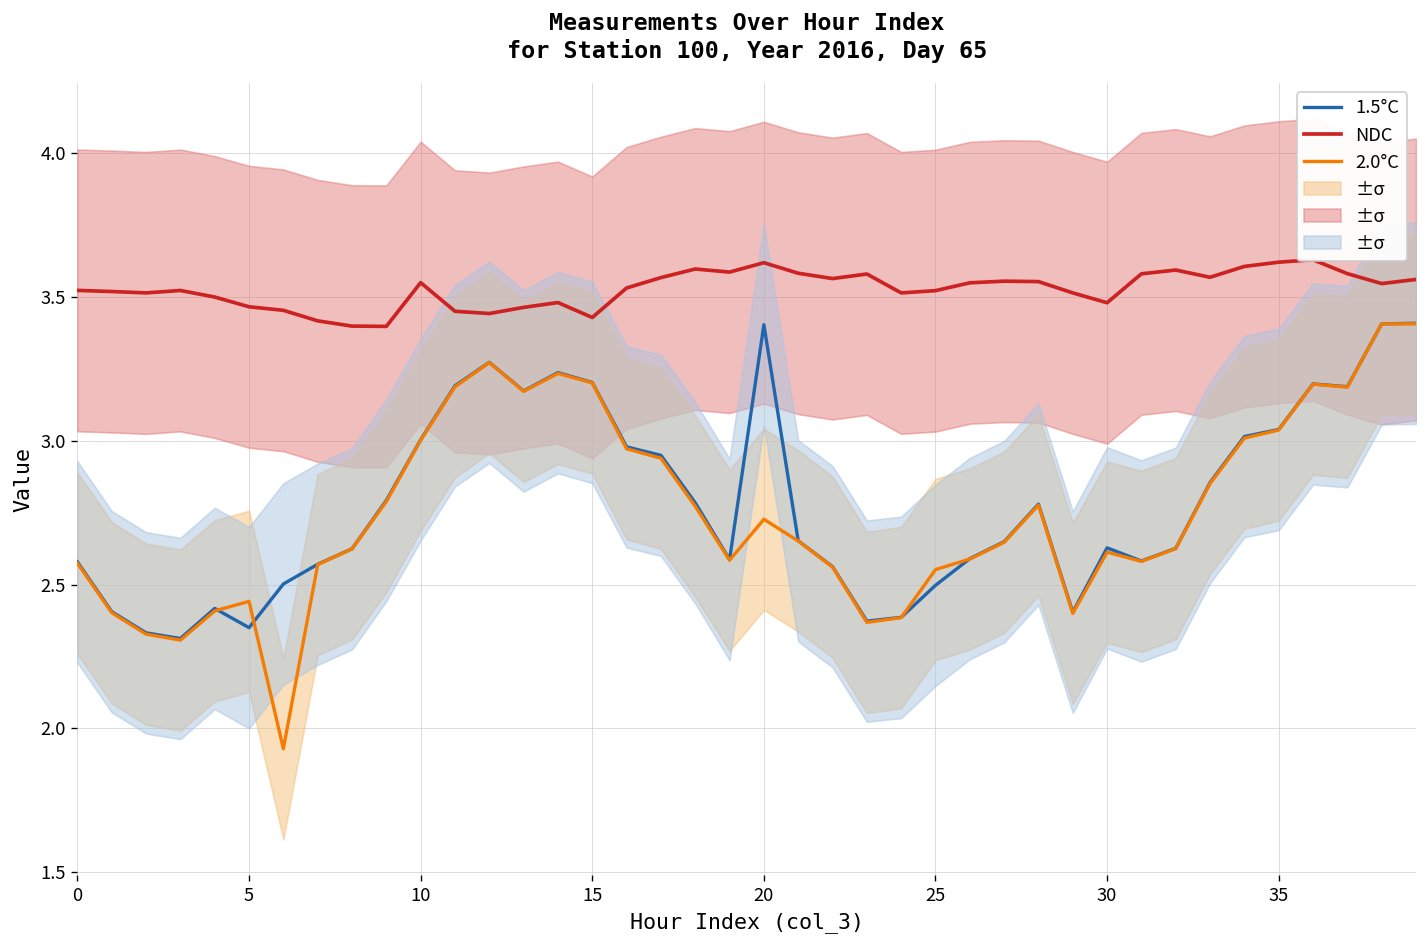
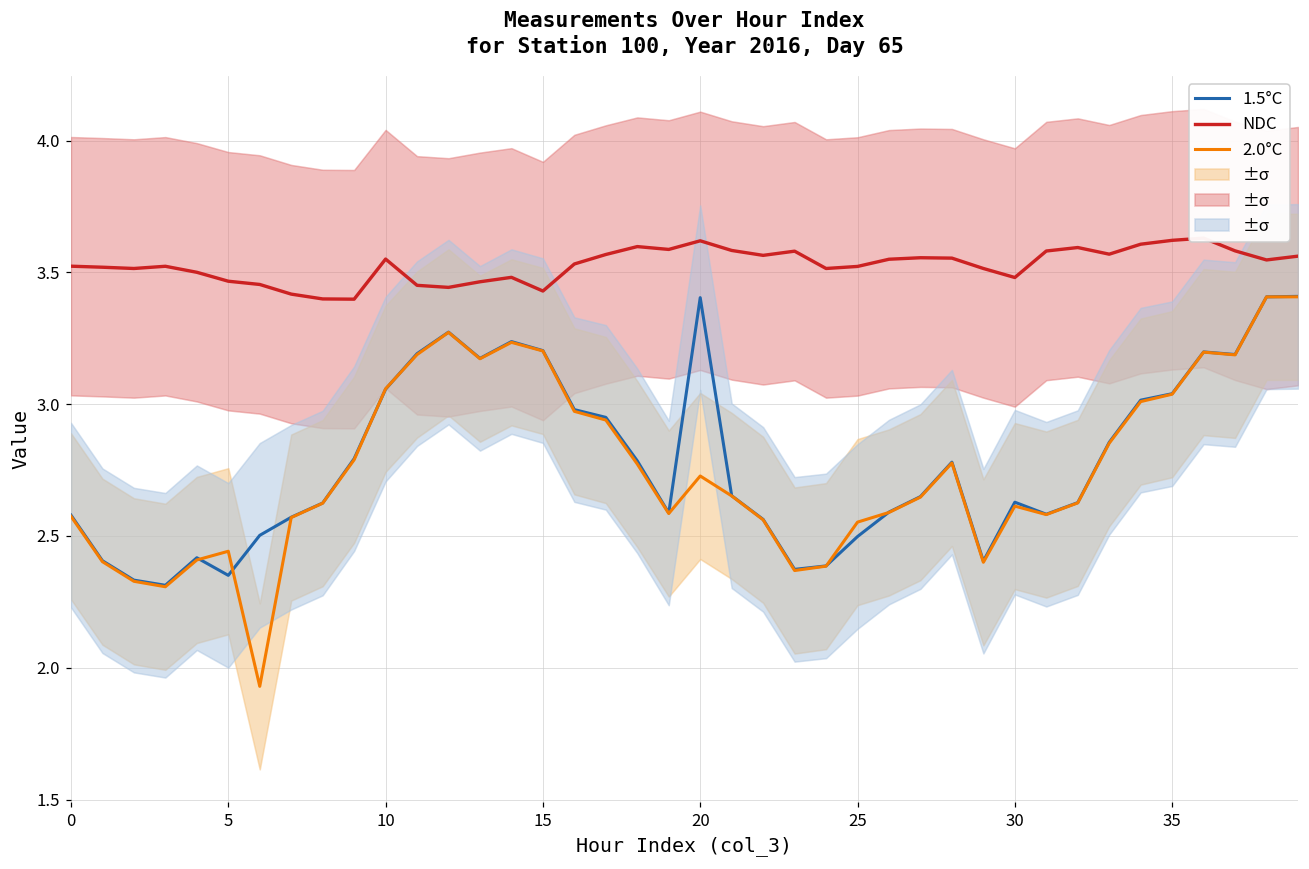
1.5°C, 10: 3.00 -> 3.06
2.0°C, 10: 3.00 -> 3.06
